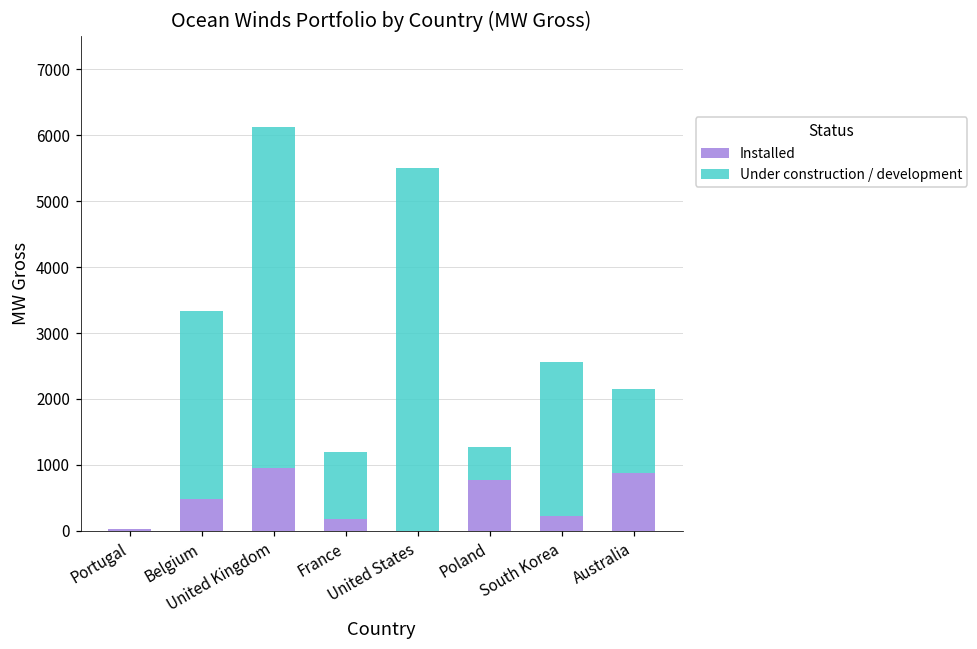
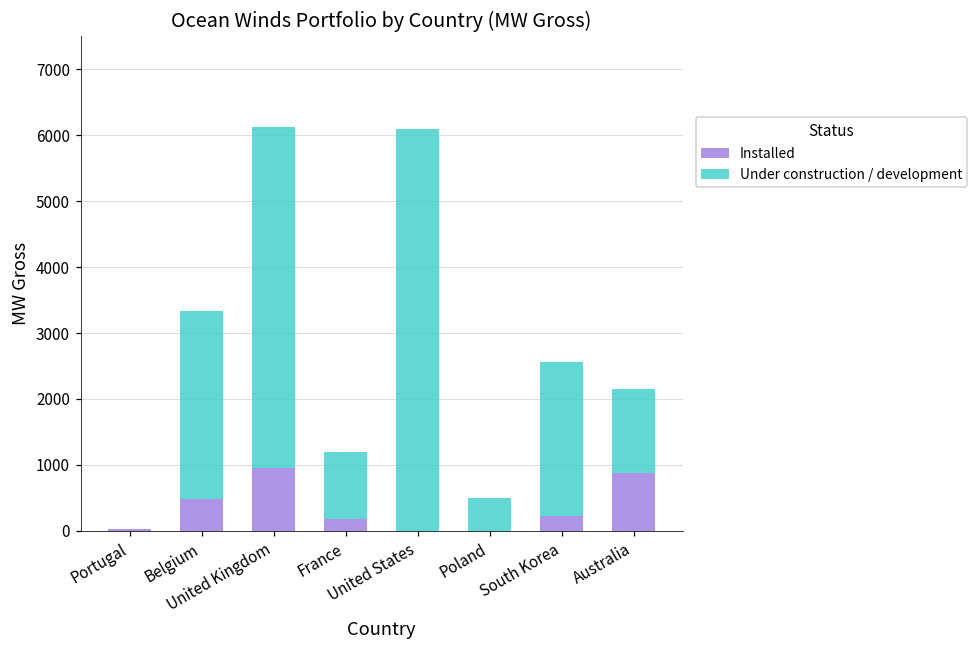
Under construction / development, United States: 5500 -> 6100
Installed, Poland: 800 -> 0
